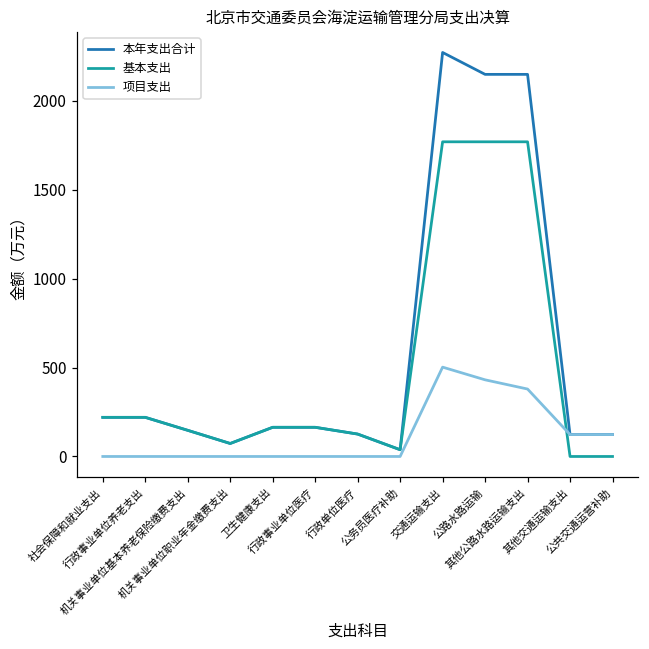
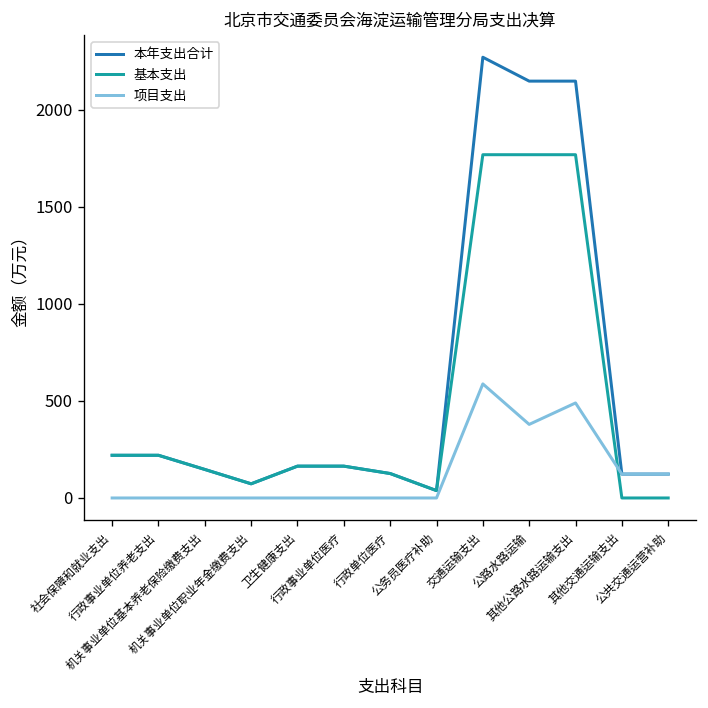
项目支出, 交通运输支出: 500 -> 590
项目支出, 公路水路运输: 430 -> 380
项目支出, 其他公路水路运输支出: 380 -> 490
